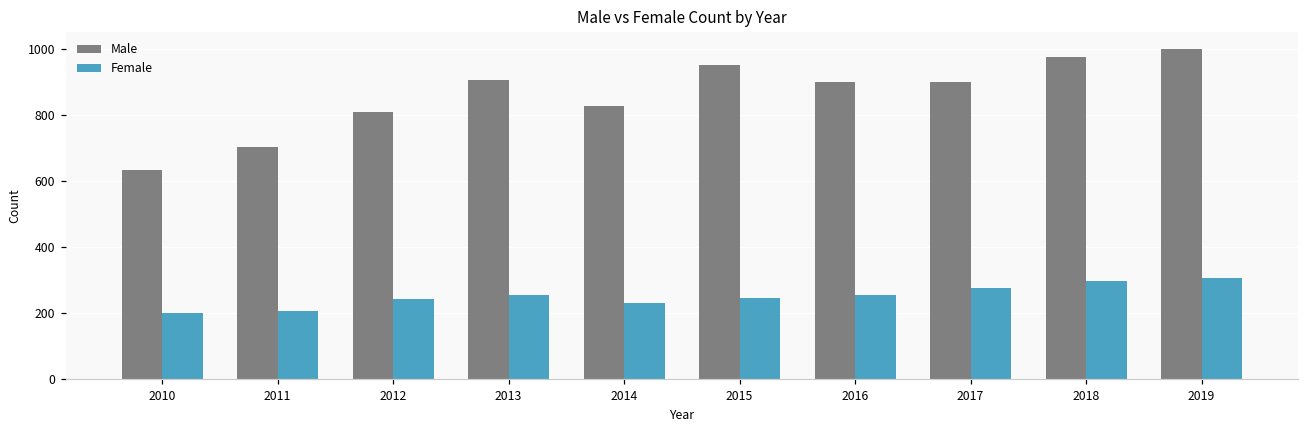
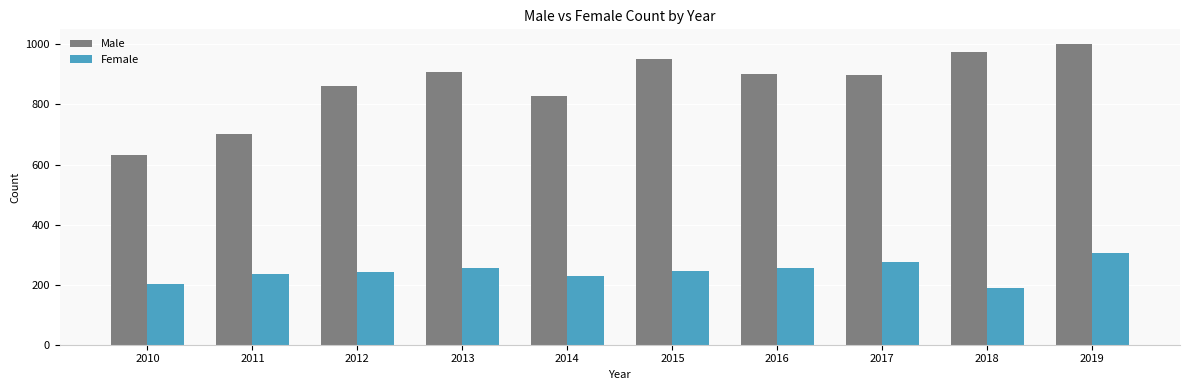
Female, 2011: 210 -> 240
Male, 2012: 810 -> 860
Female, 2018: 300 -> 190
